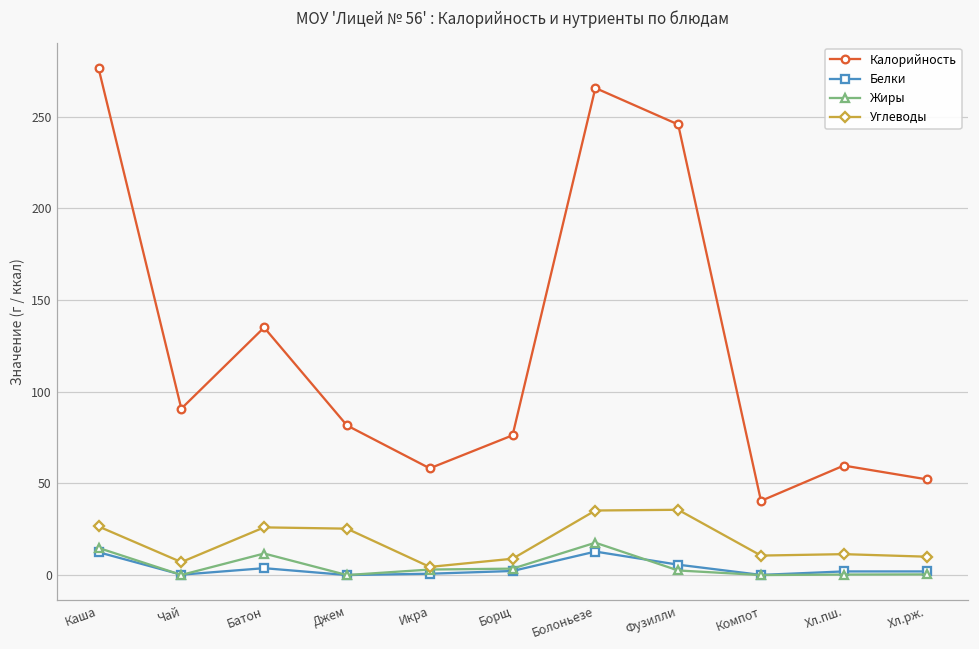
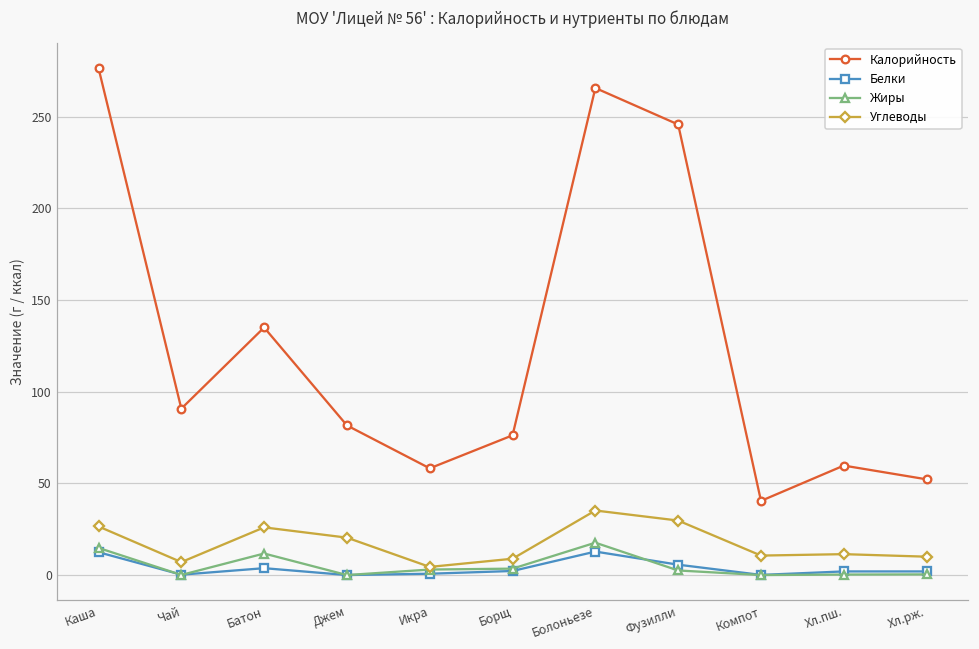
Углеводы, Джем: 25 -> 20
Углеводы, Фузилли: 36 -> 30
